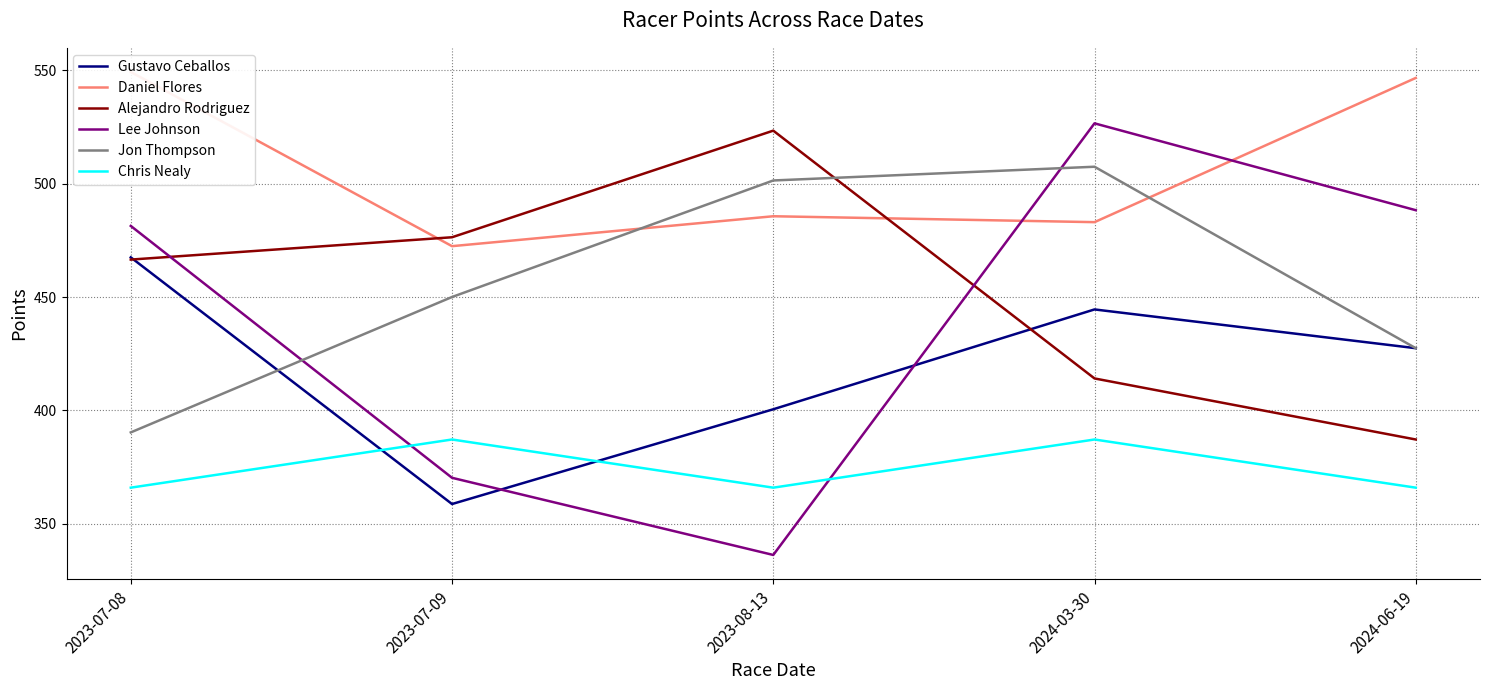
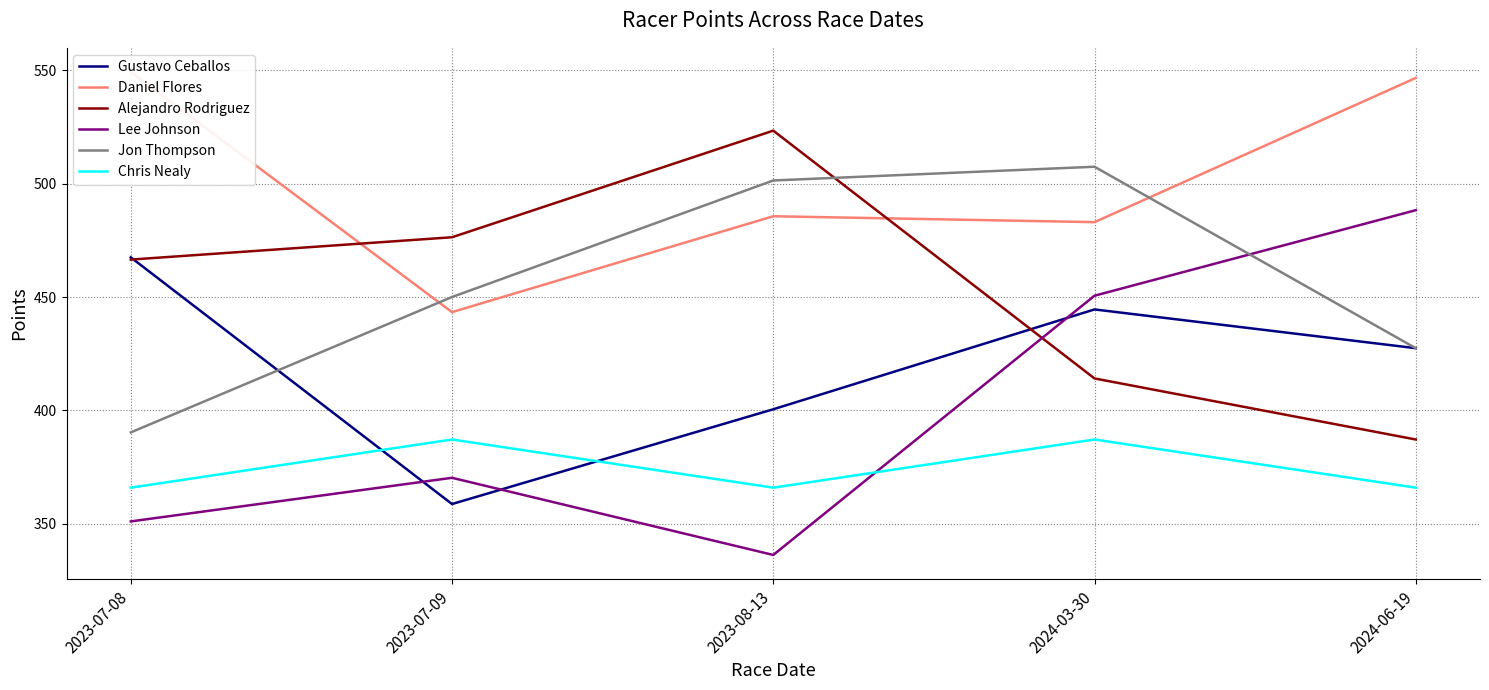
Lee Johnson, 2023-07-08: 481 -> 351
Daniel Flores, 2023-07-09: 472 -> 443
Lee Johnson, 2024-03-30: 527 -> 451
